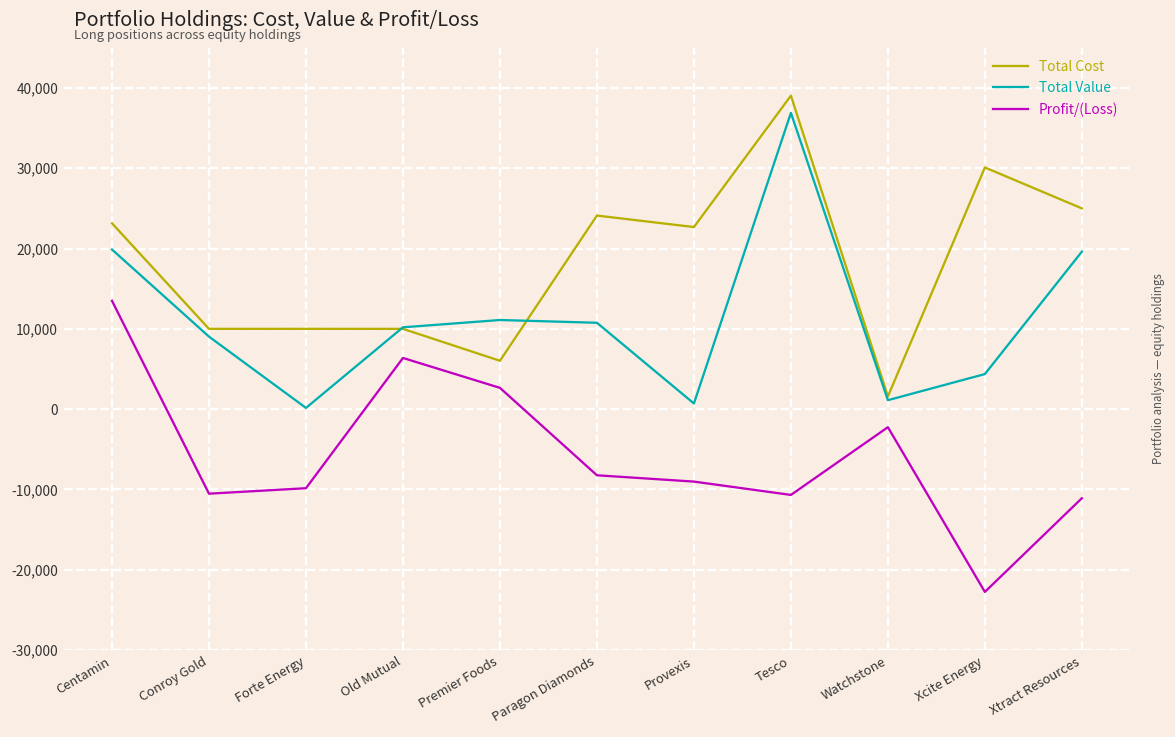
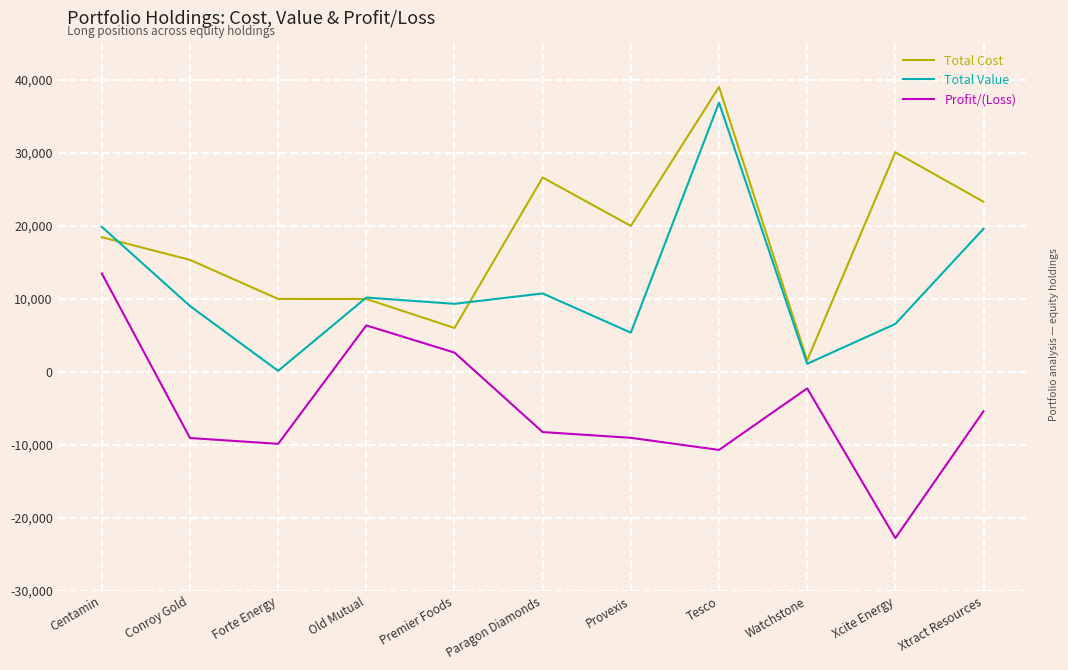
Total Cost, Centamin: 23,000 -> 18,000
Total Cost, Conroy Gold: 10,000 -> 15,000
Profit/(Loss), Conroy Gold: -11,000 -> -9,000
Total Value, Premier Foods: 11,000 -> 9,000
Total Cost, Paragon Diamonds: 24,000 -> 27,000
Total Cost, Provexis: 23,000 -> 20,000
Total Value, Provexis: 1,000 -> 5,000
Total Value, Xcite Energy: 4,000 -> 7,000
Total Cost, Xtract Resources: 25,000 -> 23,000
Profit/(Loss), Xtract Resources: -11,000 -> -5,000
